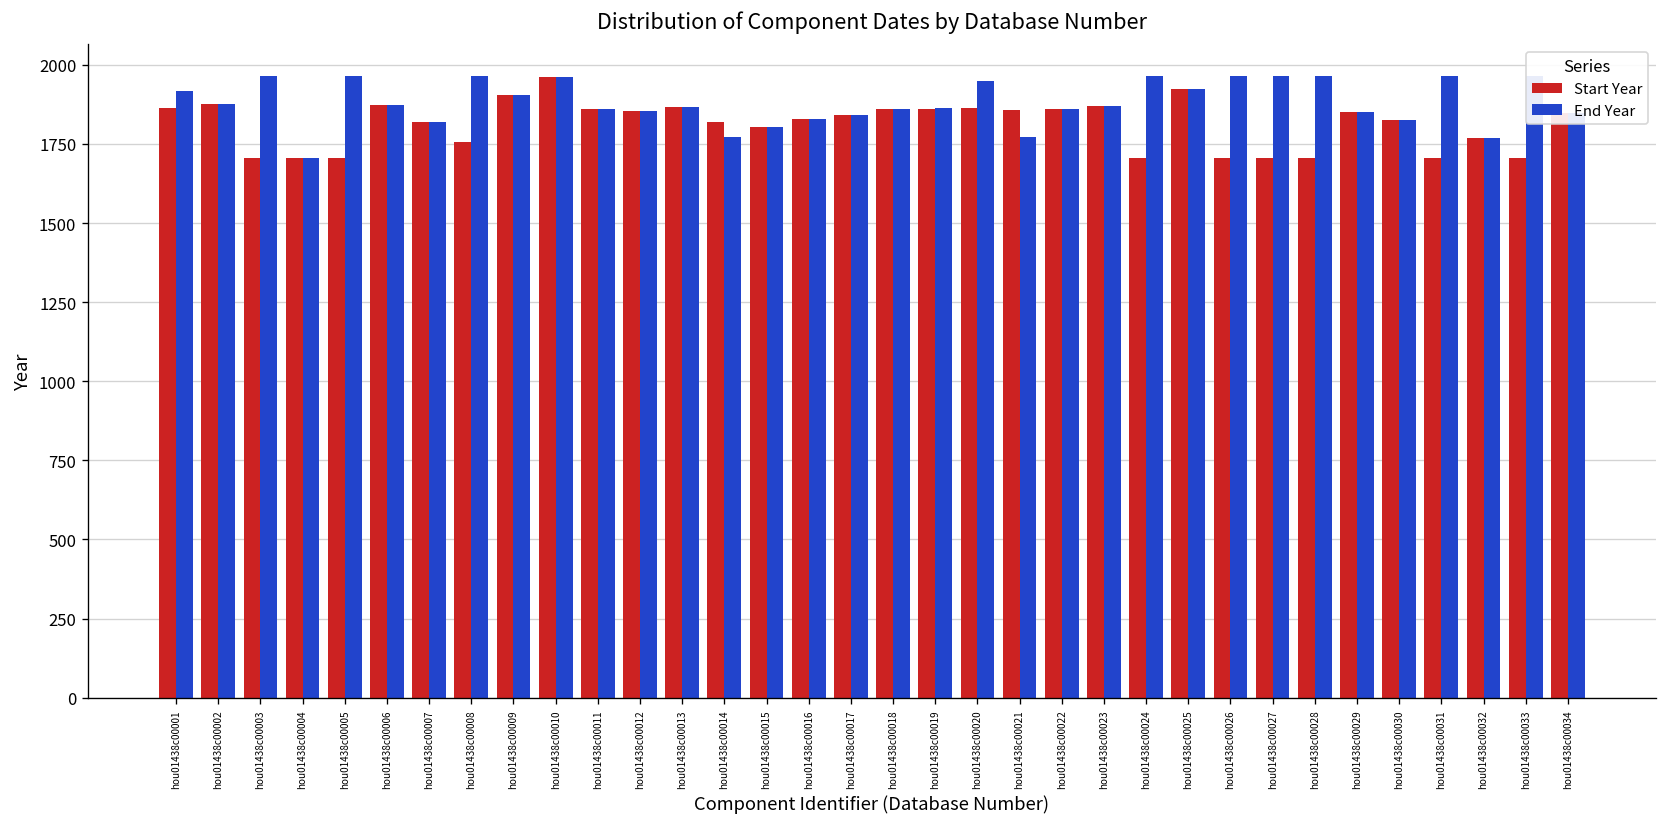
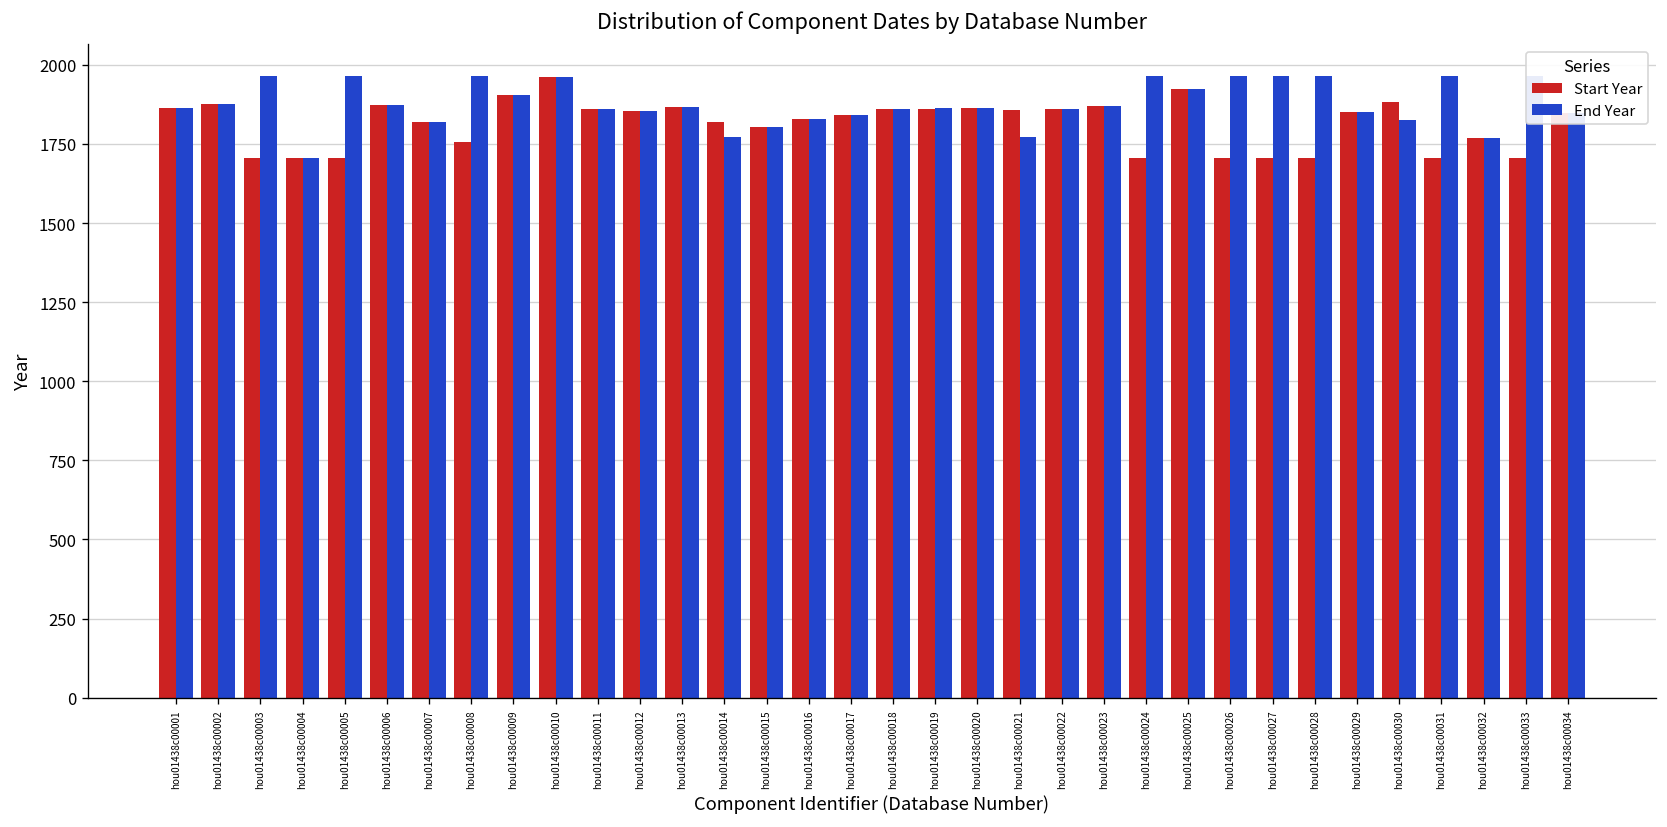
End Year, hou01438c00001: 1920 -> 1860
End Year, hou01438c00020: 1950 -> 1870
Start Year, hou01438c00030: 1830 -> 1880
